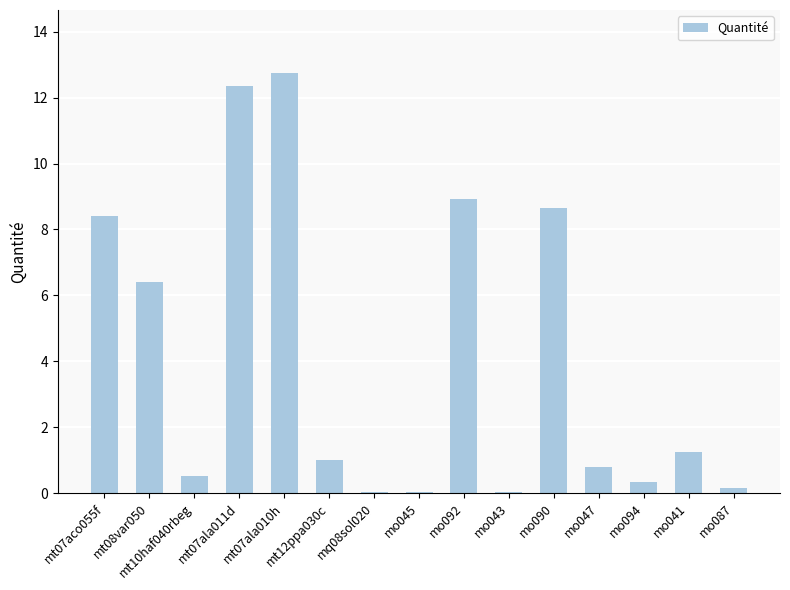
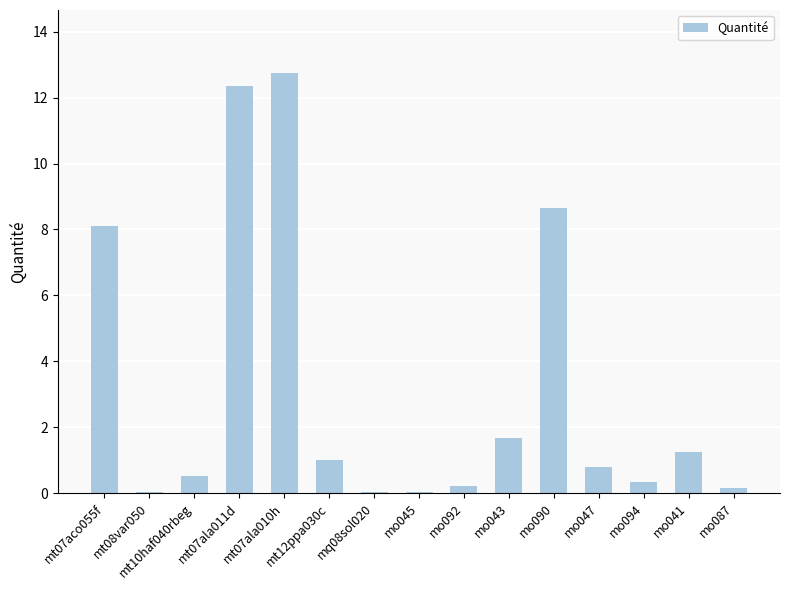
mt07aco055f: 8.4 -> 8.1
mt08var050: 6.4 -> 0.0
mo092: 8.9 -> 0.2
mo043: 0.0 -> 1.7
